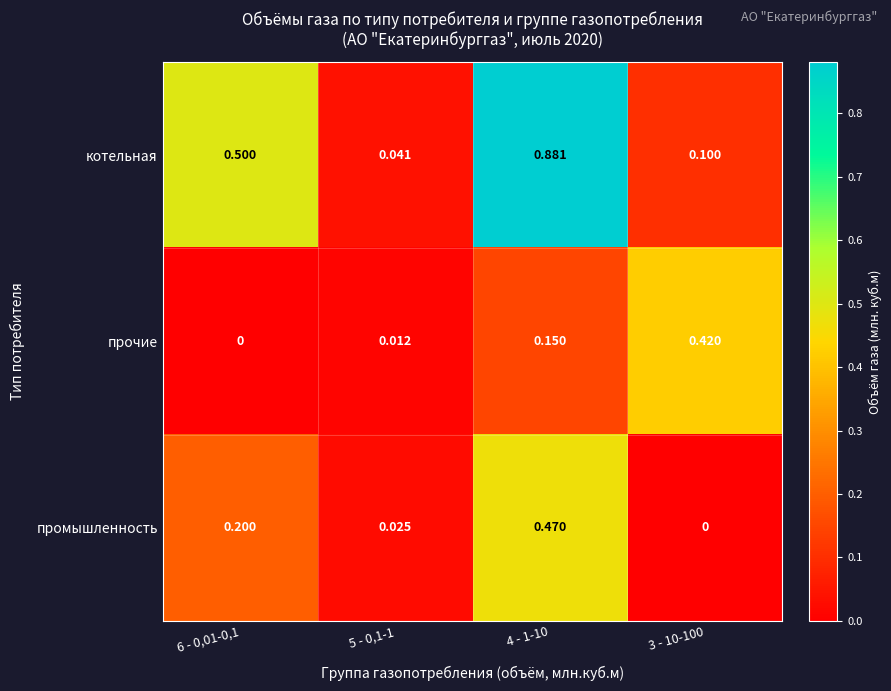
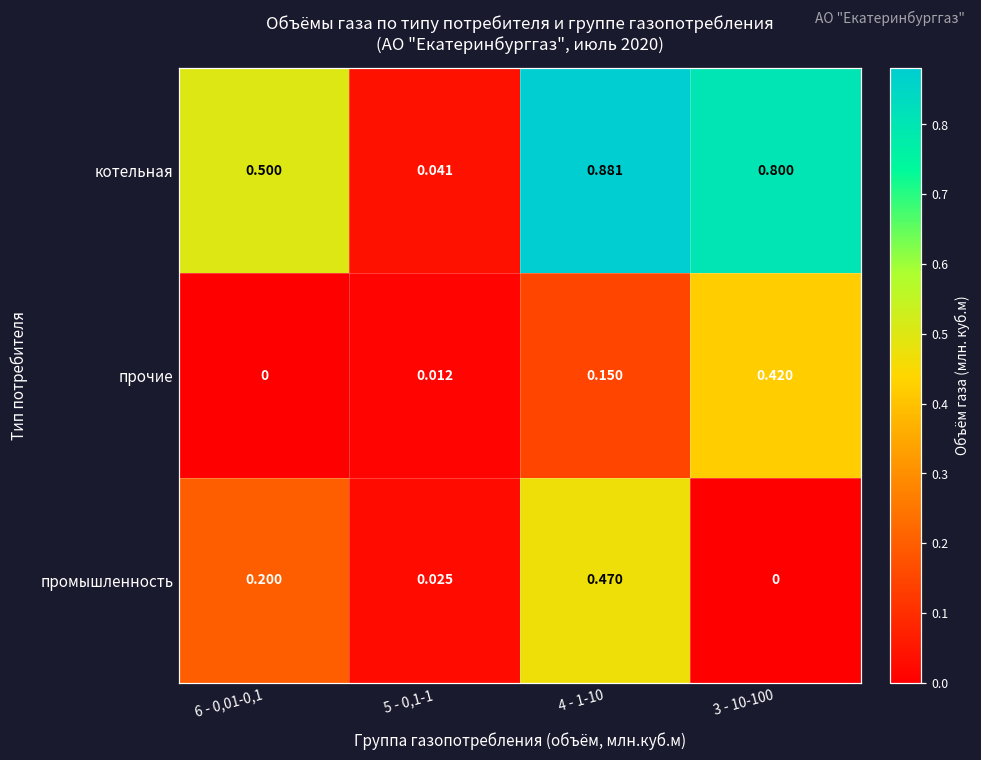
котельная, 3 - 10-100: 0.100 -> 0.800
